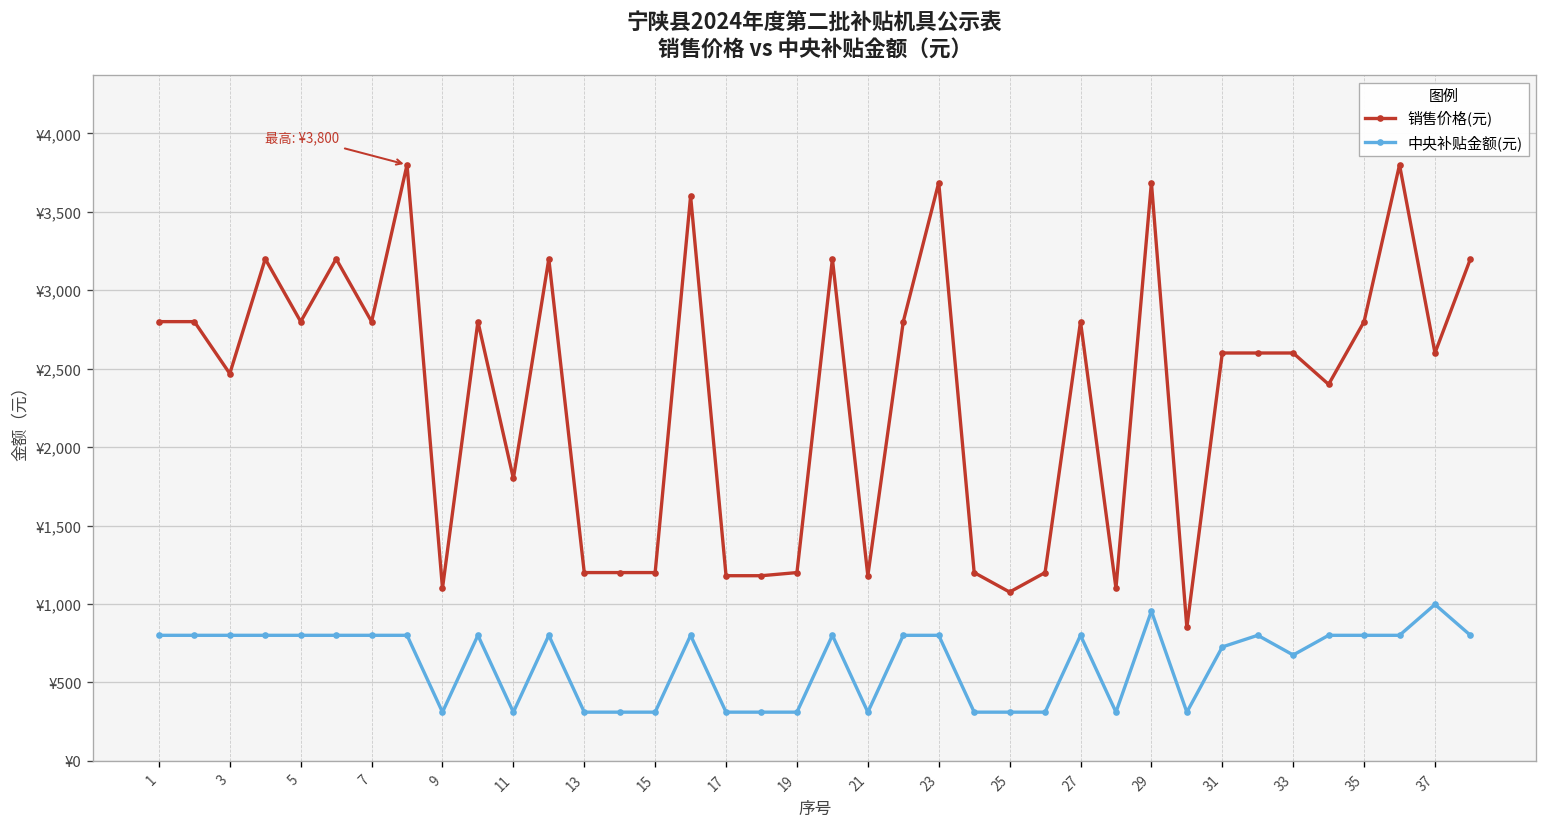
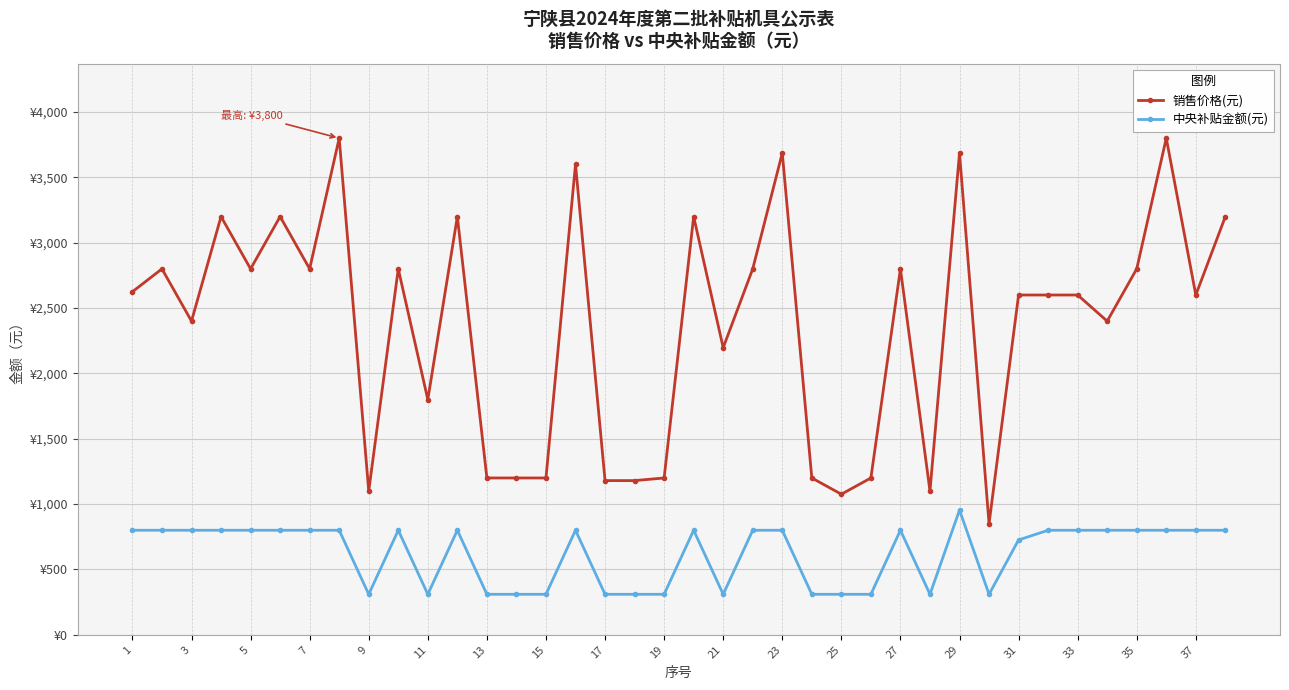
销售价格(元), 1: ¥2,800 -> ¥2,620
销售价格(元), 3: ¥2,470 -> ¥2,400
销售价格(元), 21: ¥1,180 -> ¥2,200
中央补贴金额(元), 33: ¥670 -> ¥800
中央补贴金额(元), 37: ¥1,000 -> ¥800
